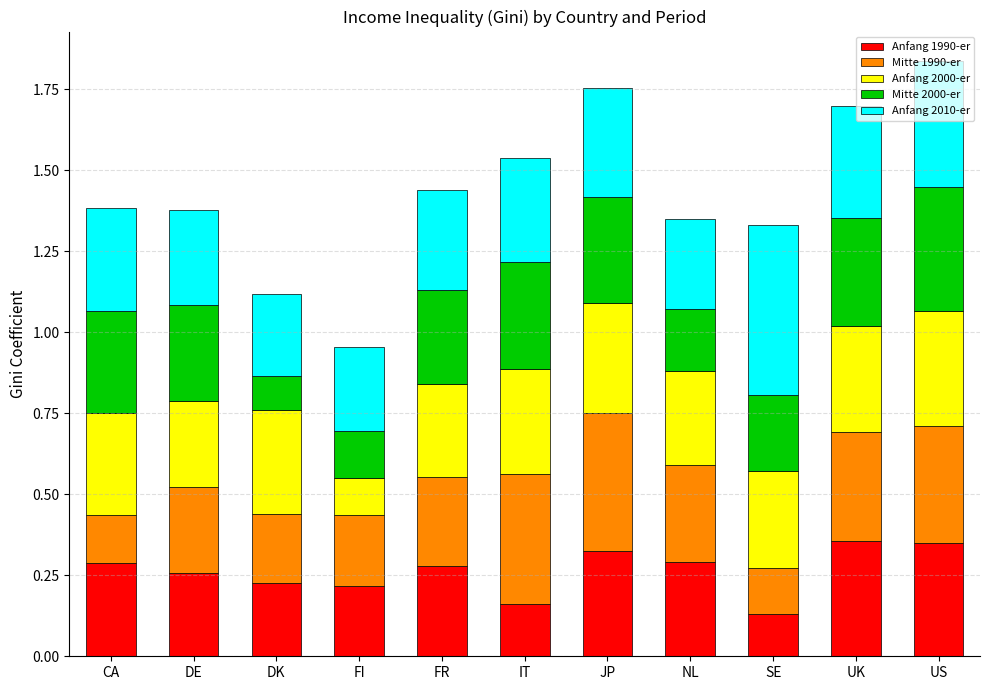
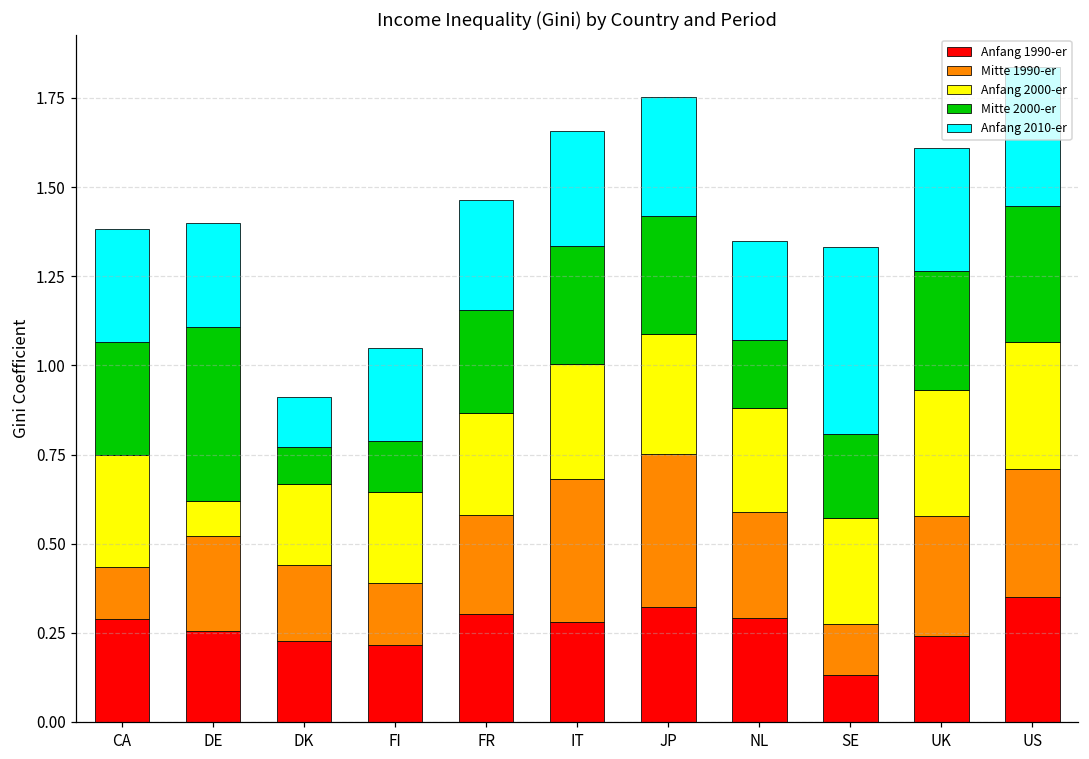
Anfang 2000-er, DE: 0.26 -> 0.10
Mitte 2000-er, DE: 0.30 -> 0.49
Anfang 2000-er, DK: 0.32 -> 0.23
Anfang 2010-er, DK: 0.25 -> 0.14
Mitte 1990-er, FI: 0.22 -> 0.17
Anfang 2000-er, FI: 0.11 -> 0.26
Anfang 1990-er, FR: 0.28 -> 0.30
Anfang 1990-er, IT: 0.16 -> 0.28
Anfang 1990-er, UK: 0.35 -> 0.24
Anfang 2000-er, UK: 0.33 -> 0.35
